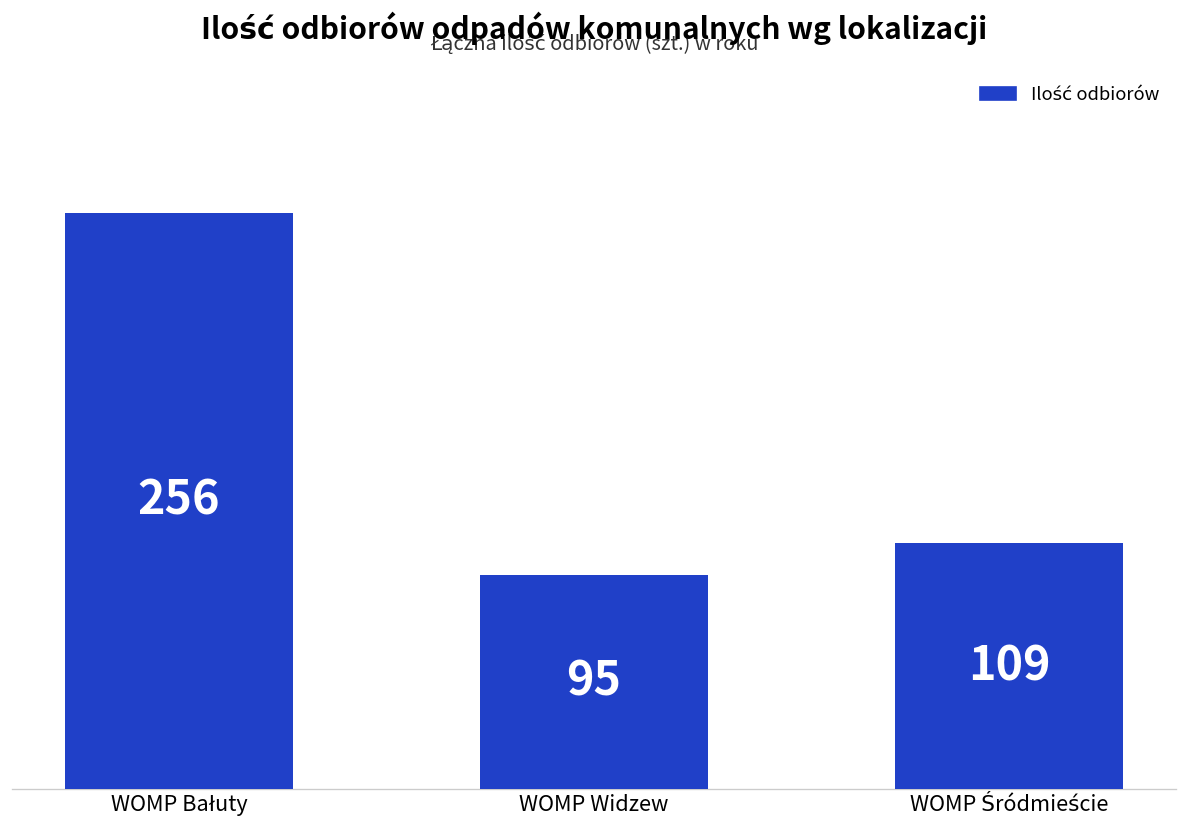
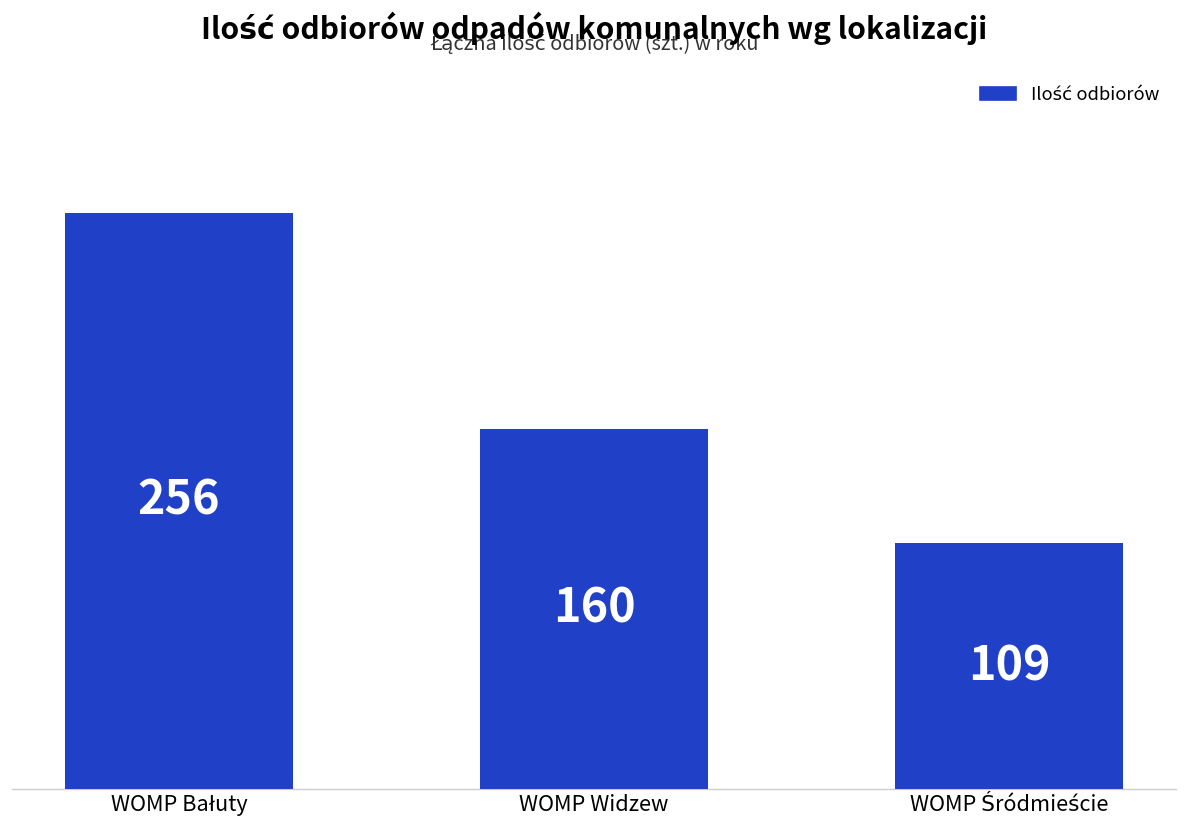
WOMP Widzew: 95 -> 160
